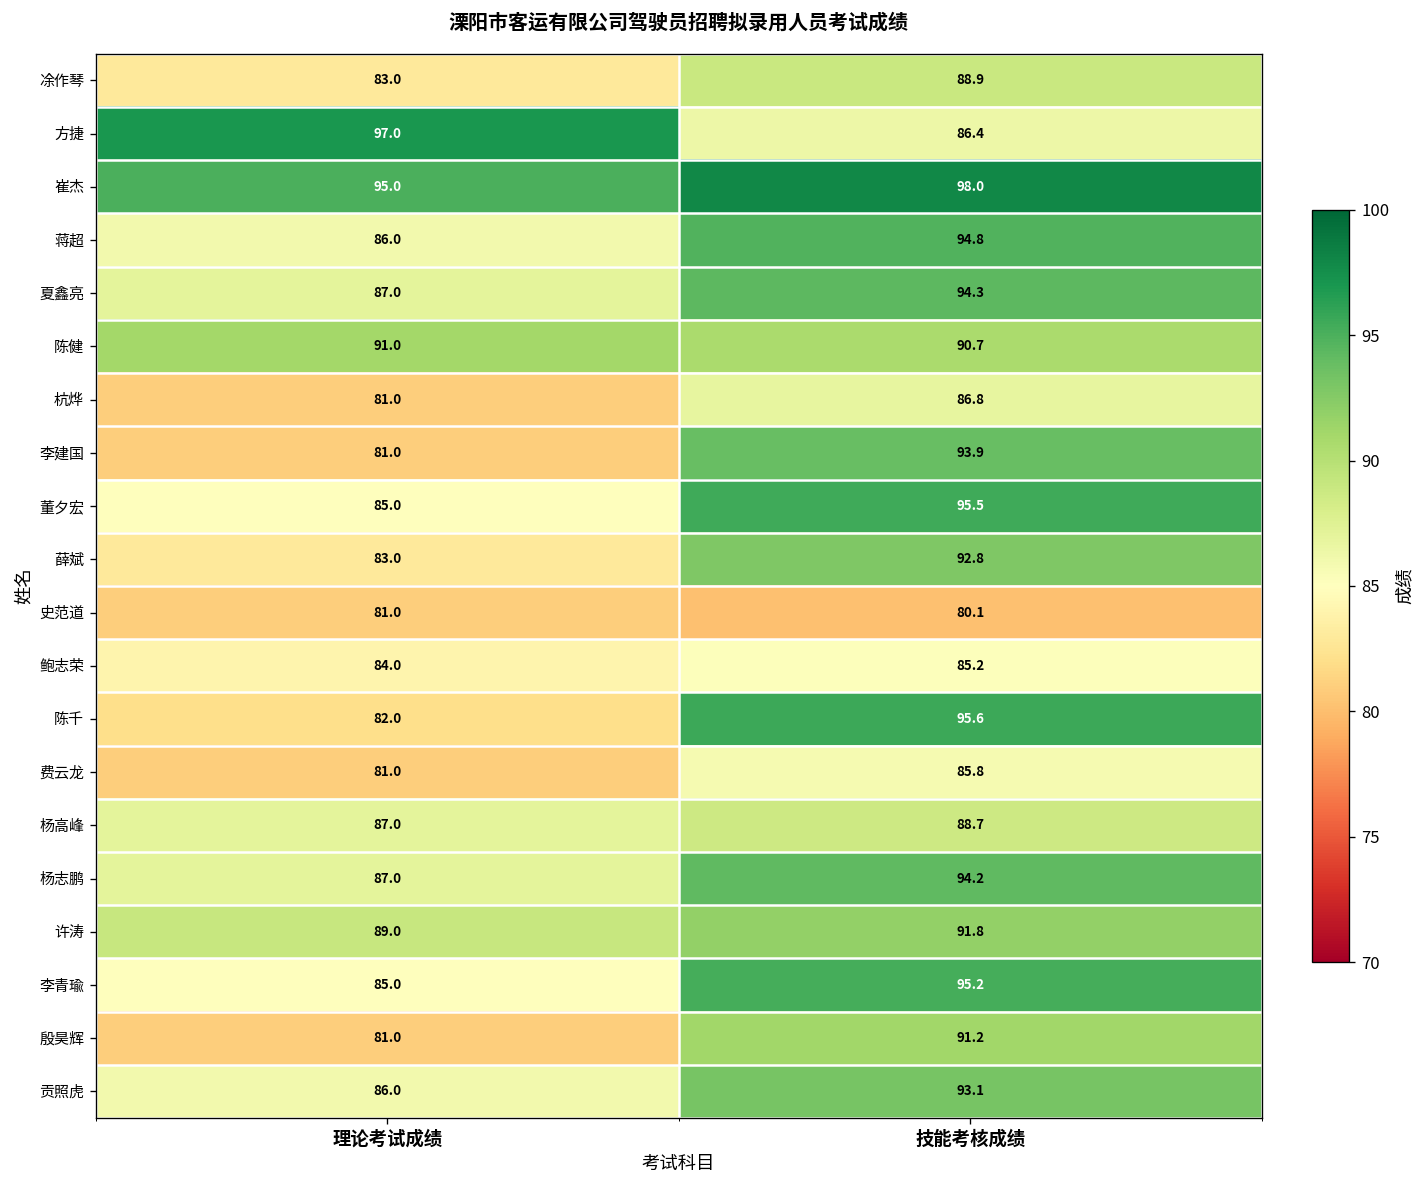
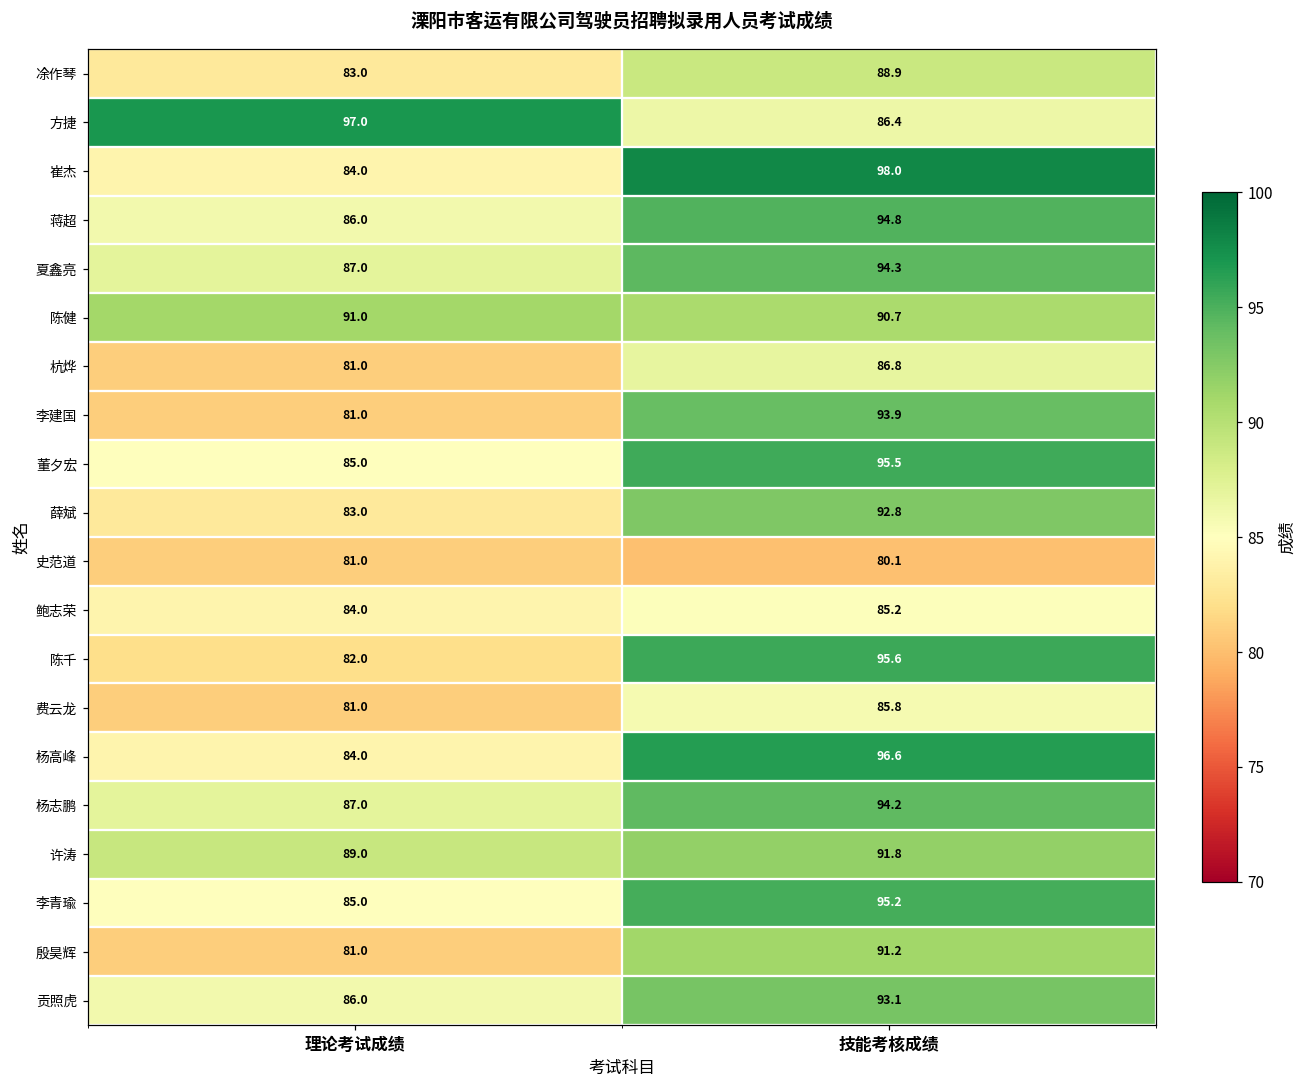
崔杰, 理论考试成绩: 95.0 -> 84.0
杨高峰, 理论考试成绩: 87.0 -> 84.0
杨高峰, 技能考核成绩: 88.7 -> 96.6
